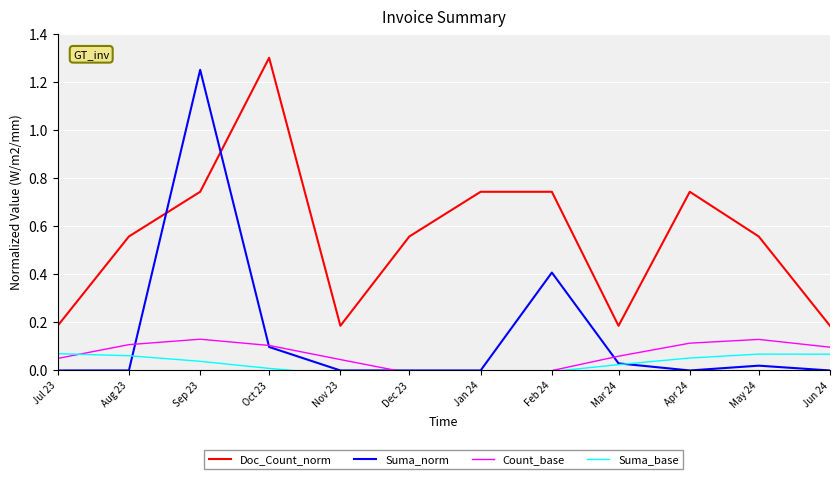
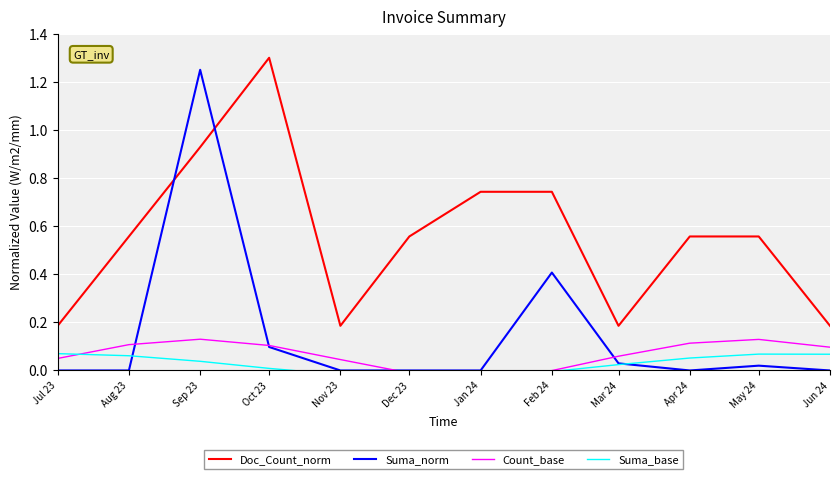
Doc_Count_norm, Sep 23: 0.74 -> 0.93
Doc_Count_norm, Apr 24: 0.74 -> 0.56
